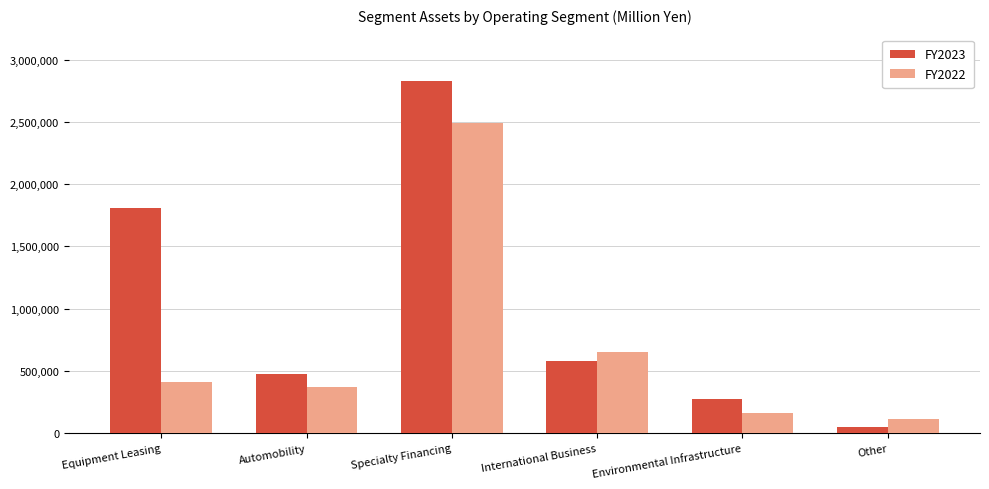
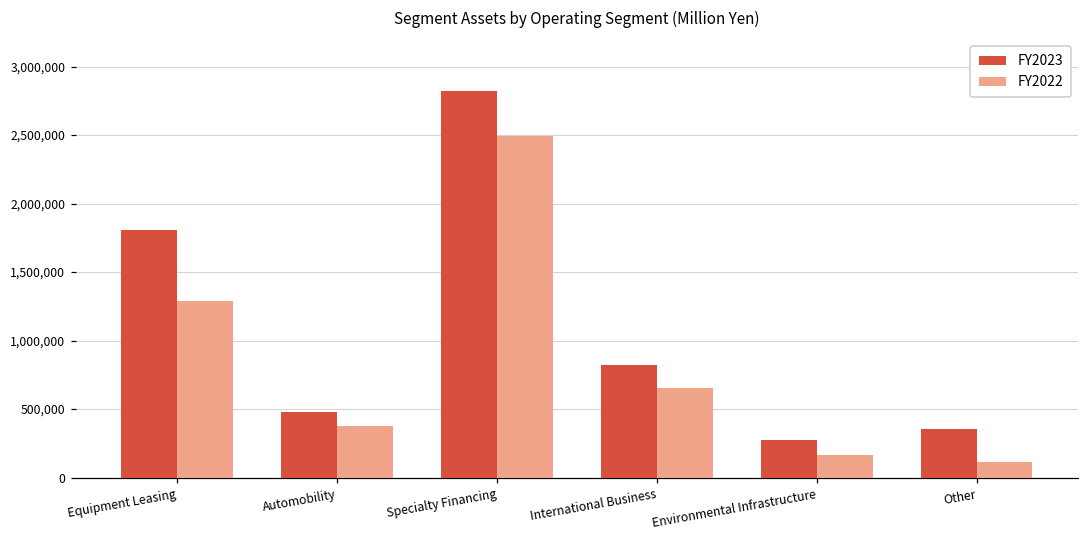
FY2022, Equipment Leasing: 410,000 -> 1,290,000
FY2023, International Business: 580,000 -> 820,000
FY2023, Other: 50,000 -> 360,000
